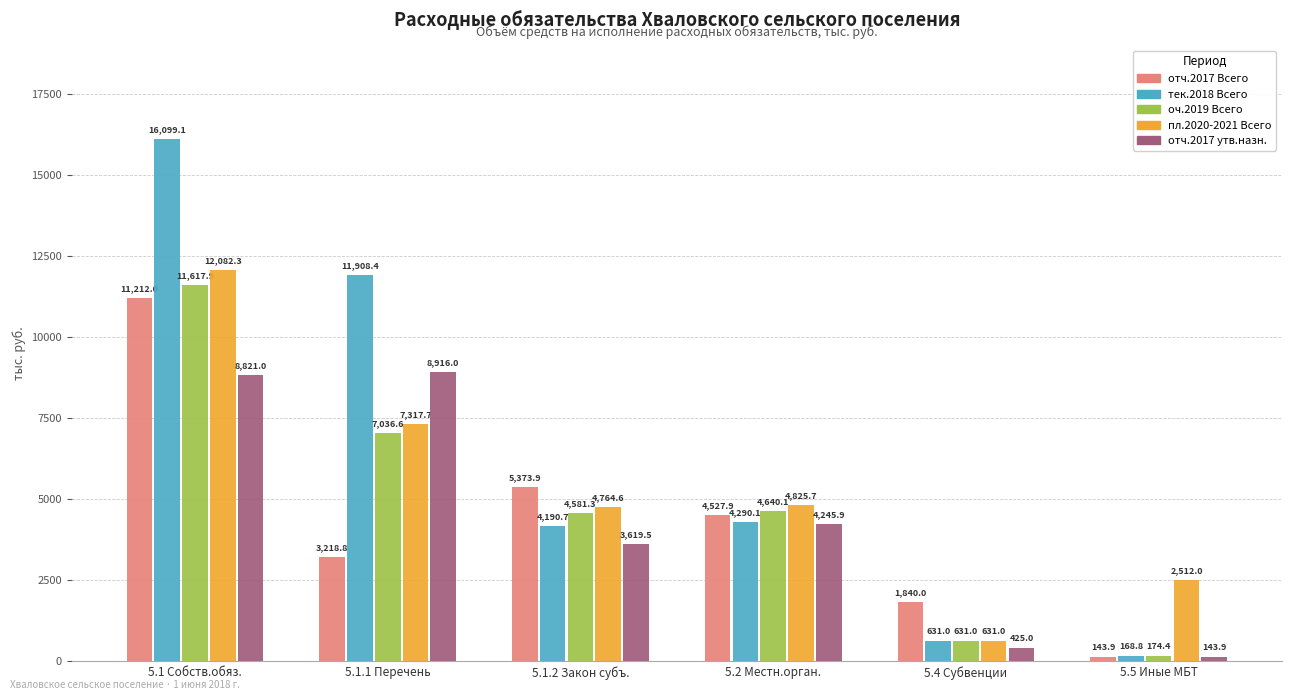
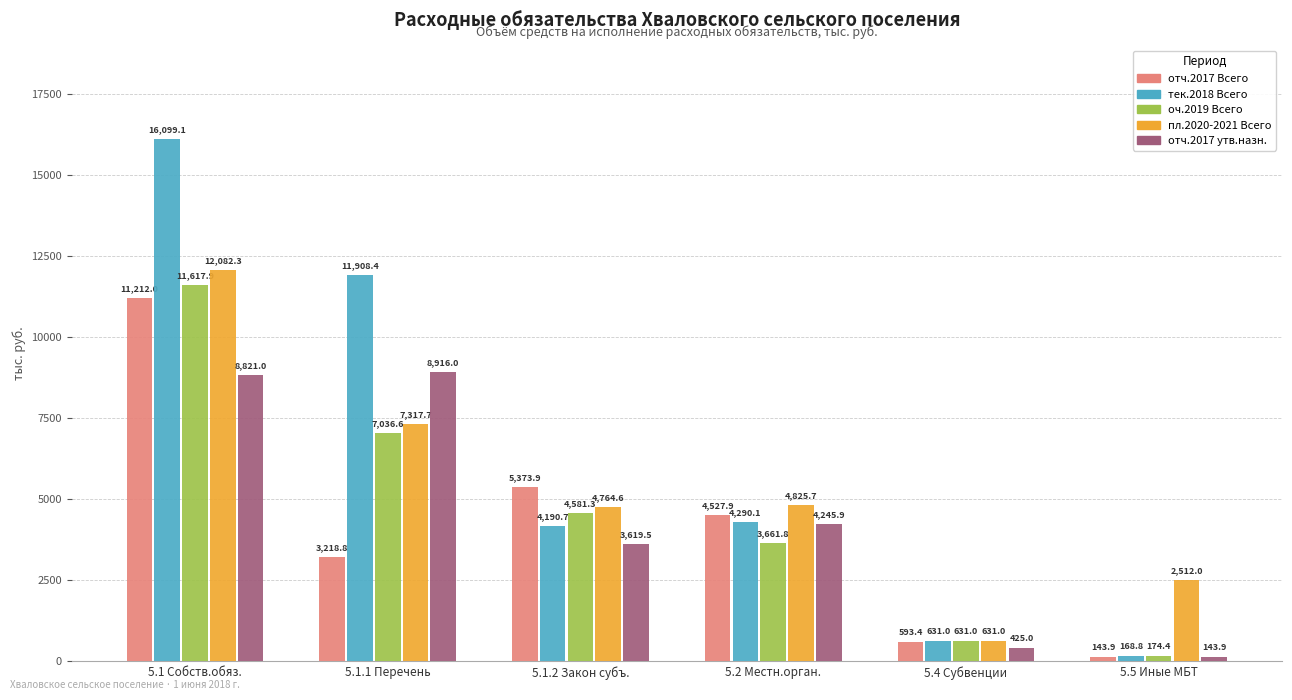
оч.2019 Всего, 5.2 Местн.орган.: 4,640.1 -> 3,661.8
отч.2017 Всего, 5.4 Субвенции: 1,840.0 -> 593.4
